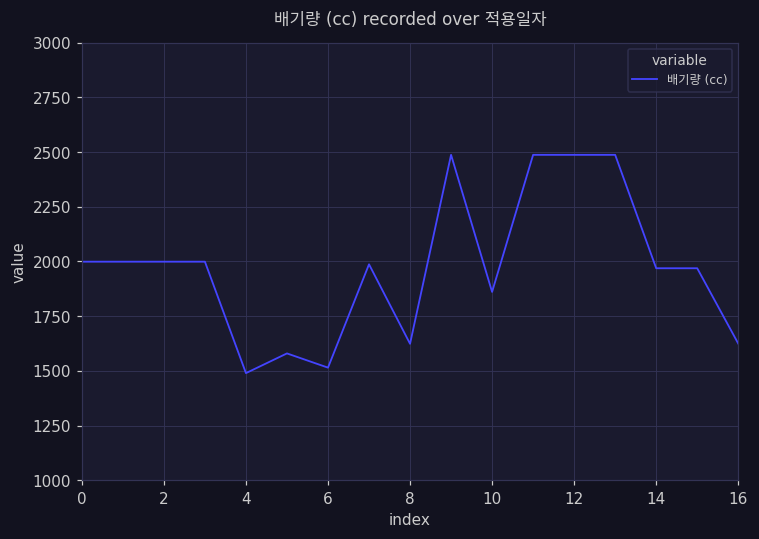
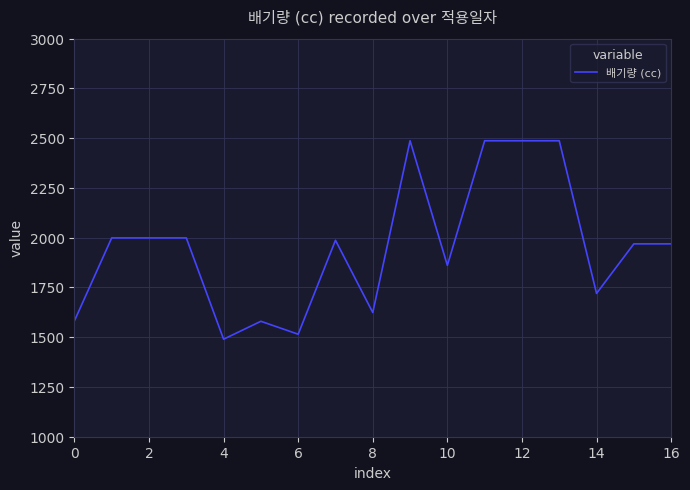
0: 2000 -> 1580
14: 1970 -> 1720
16: 1630 -> 1970
